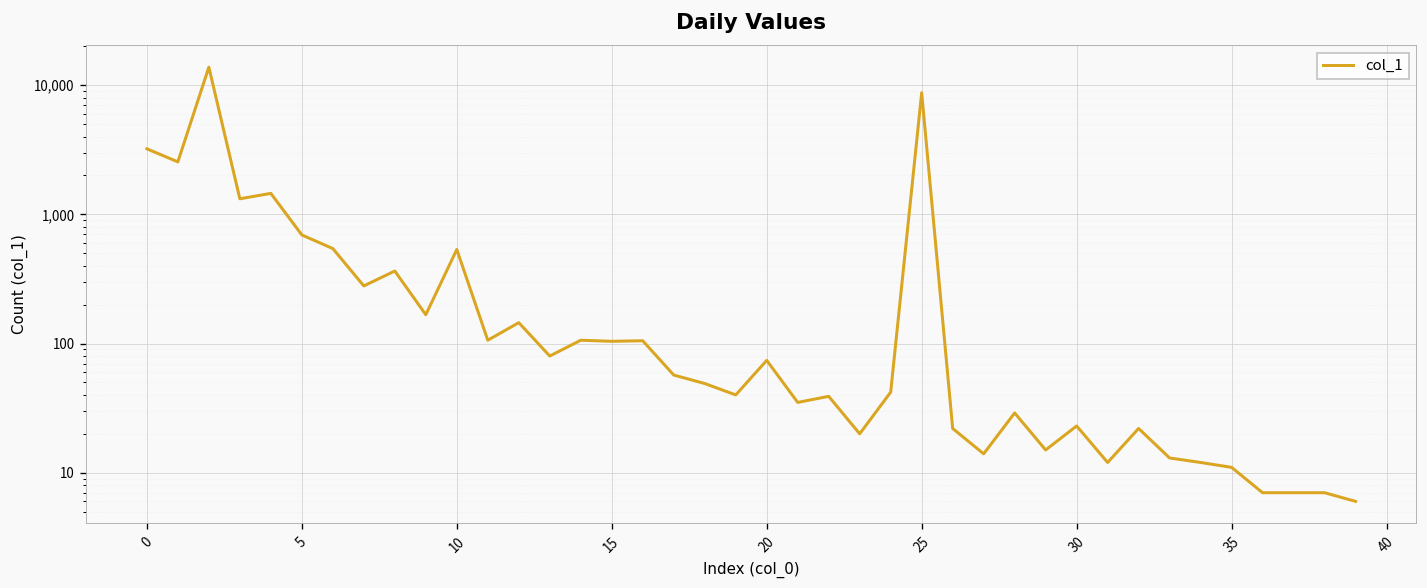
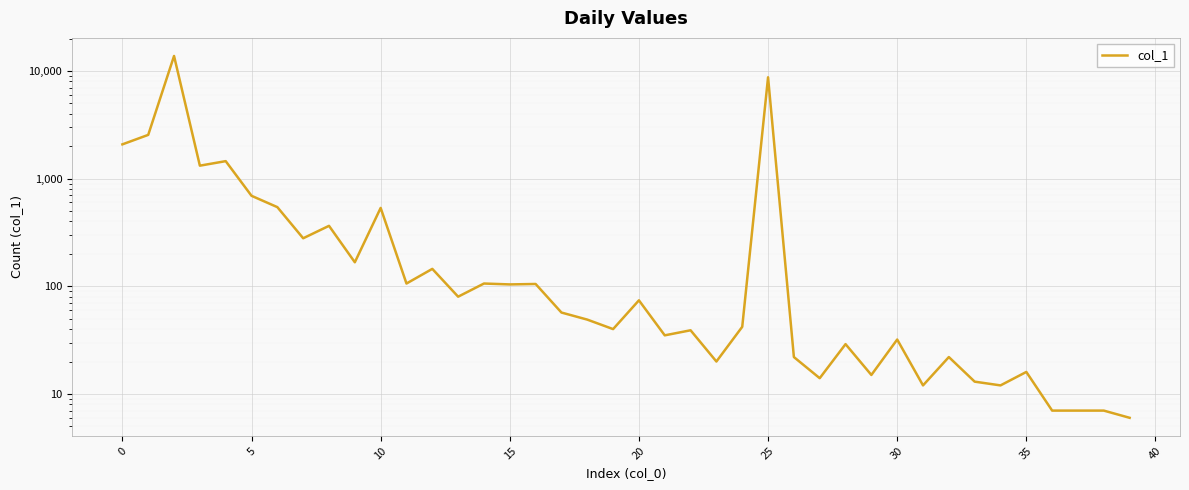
0: 3,200 -> 2,100
30: 23 -> 32
35: 11 -> 16
